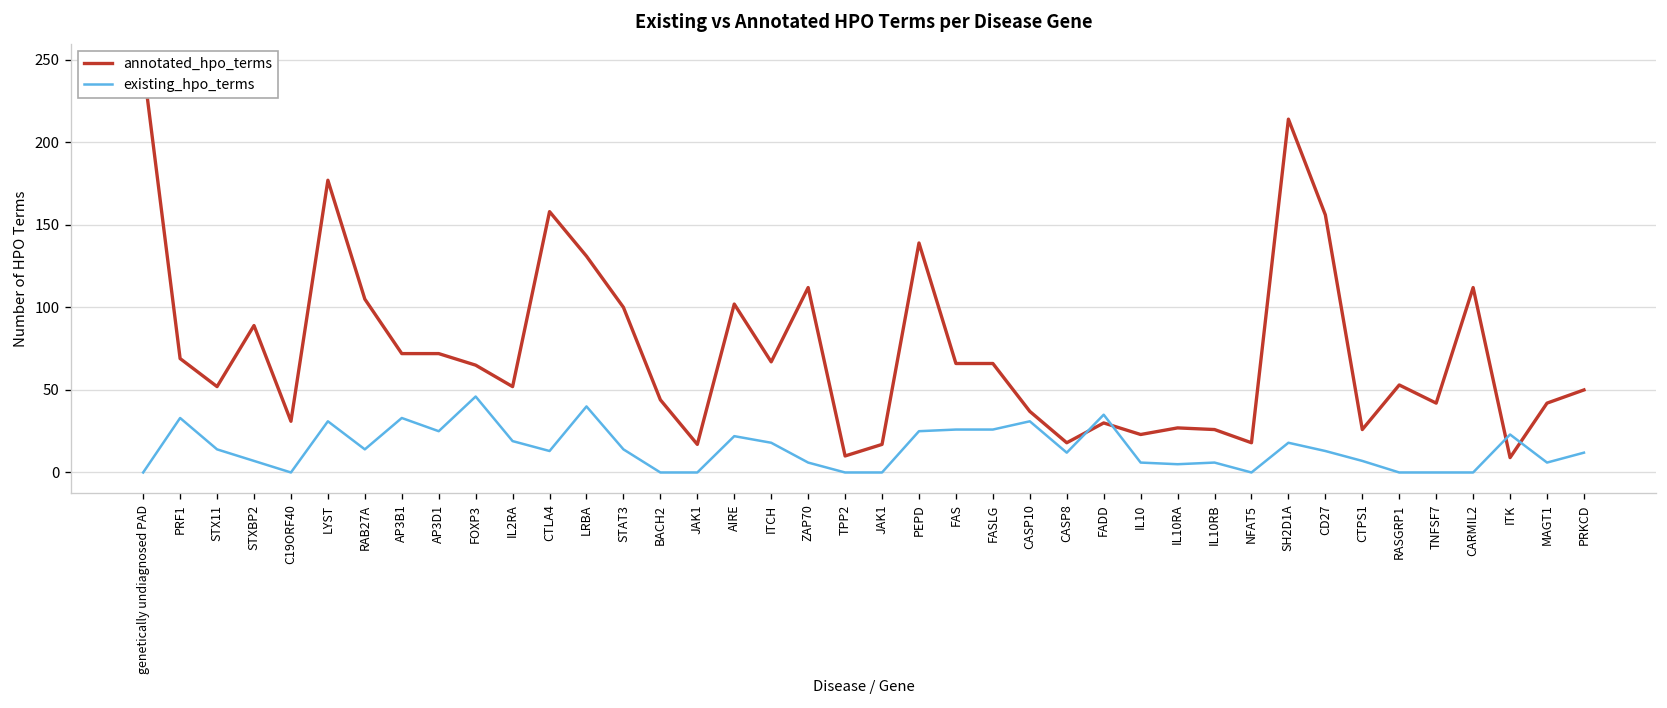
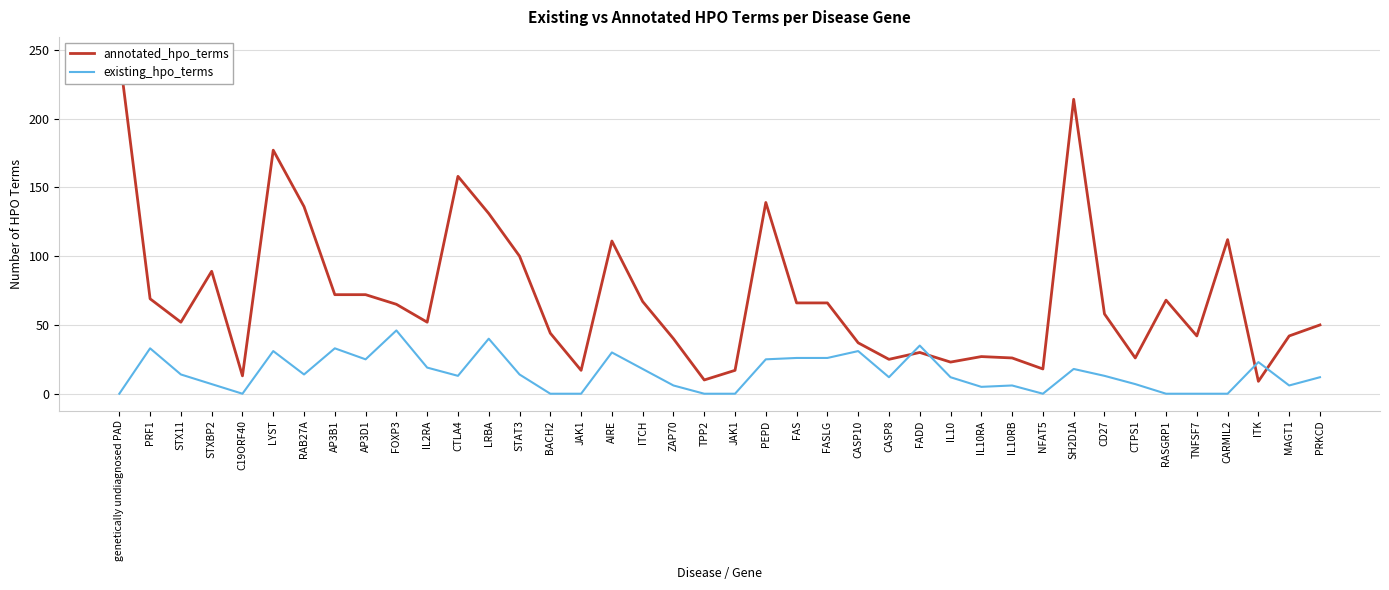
annotated_hpo_terms, C19ORF40: 31 -> 13
annotated_hpo_terms, RAB27A: 105 -> 136
annotated_hpo_terms, AIRE: 102 -> 111
existing_hpo_terms, AIRE: 22 -> 30
annotated_hpo_terms, ZAP70: 112 -> 40
annotated_hpo_terms, CASP8: 18 -> 25
existing_hpo_terms, IL10: 6 -> 12
annotated_hpo_terms, CD27: 156 -> 58
annotated_hpo_terms, RASGRP1: 53 -> 68
